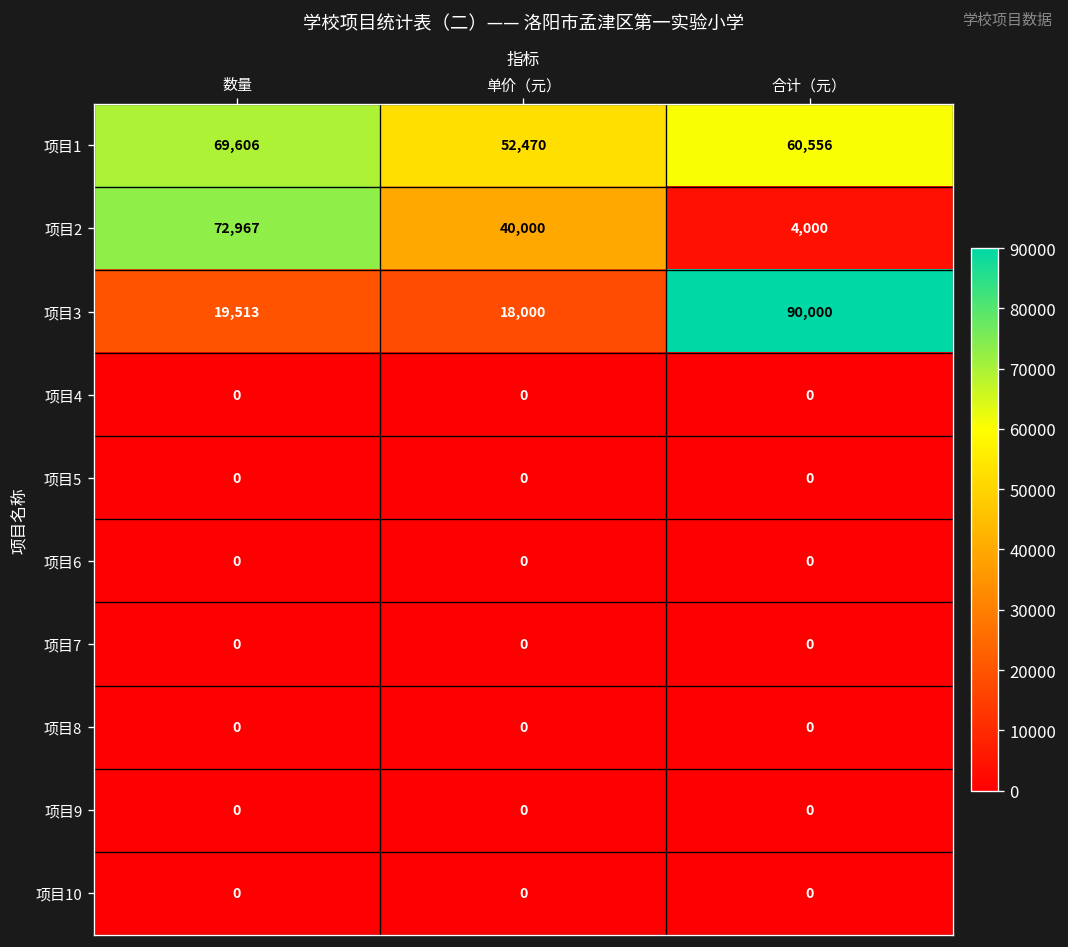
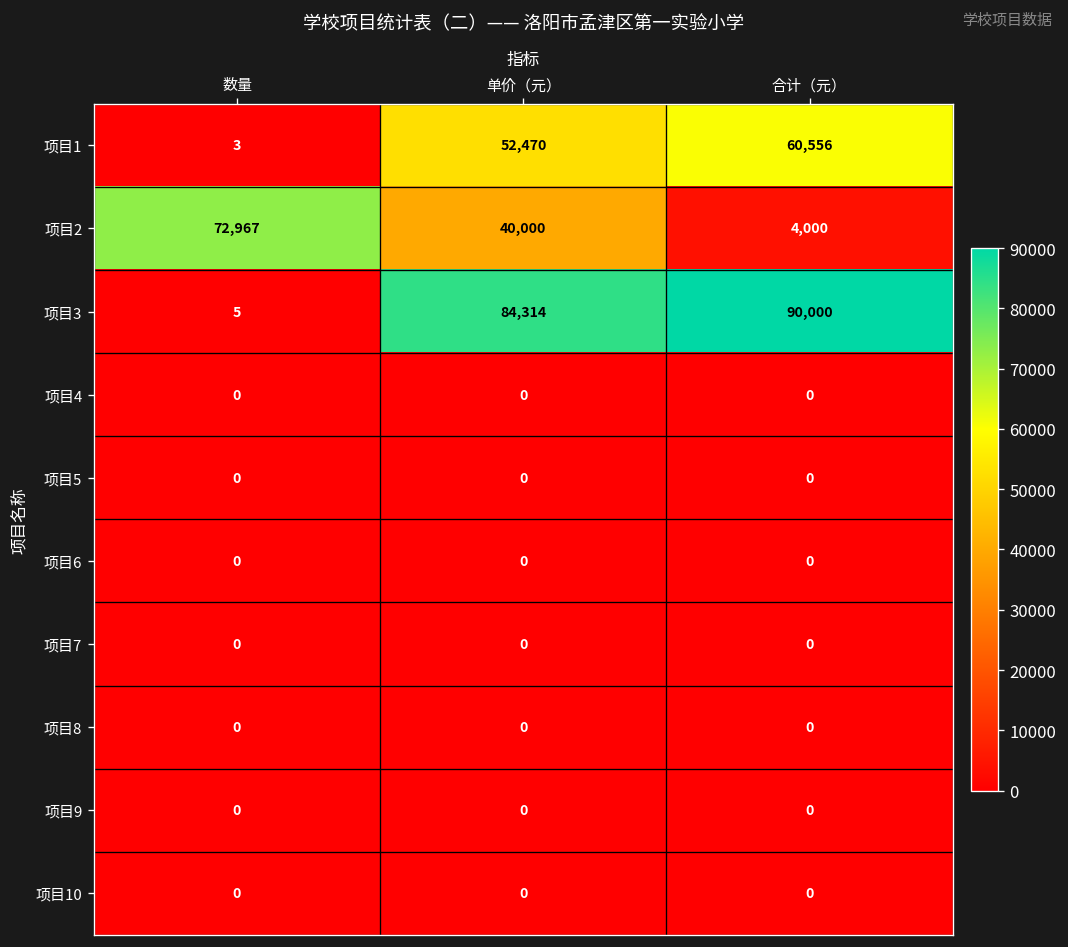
项目1, 数量: 69,606 -> 3
项目3, 数量: 19,513 -> 5
项目3, 单价（元）: 18,000 -> 84,314
